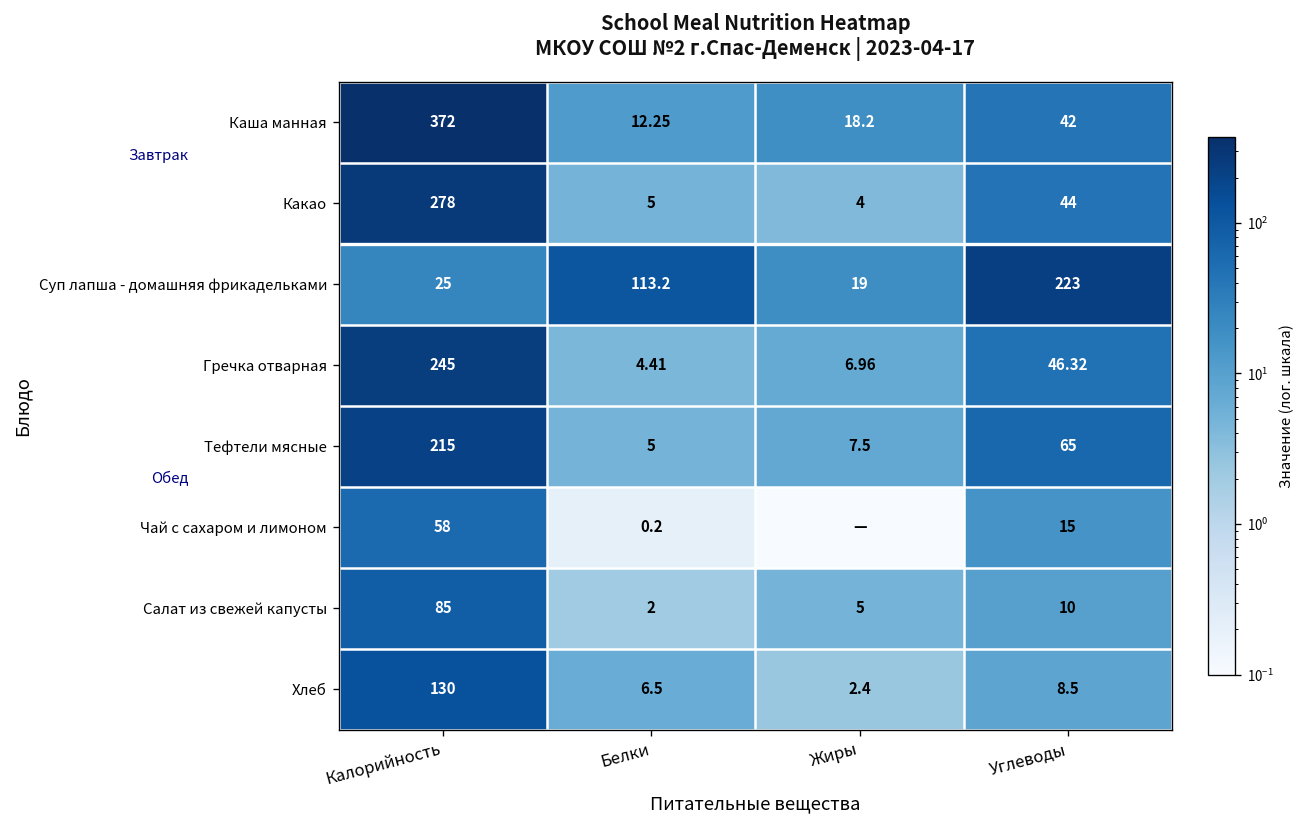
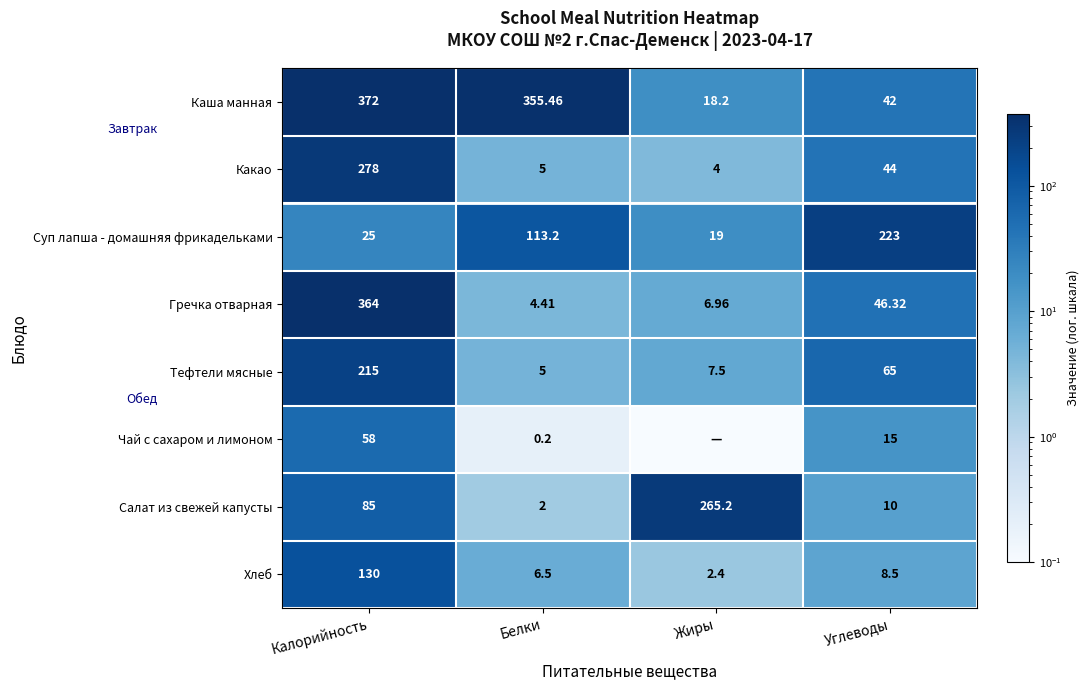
Каша манная, Белки: 12.25 -> 355.46
Гречка отварная, Калорийность: 245 -> 364
Салат из свежей капусты, Жиры: 5 -> 265.2
